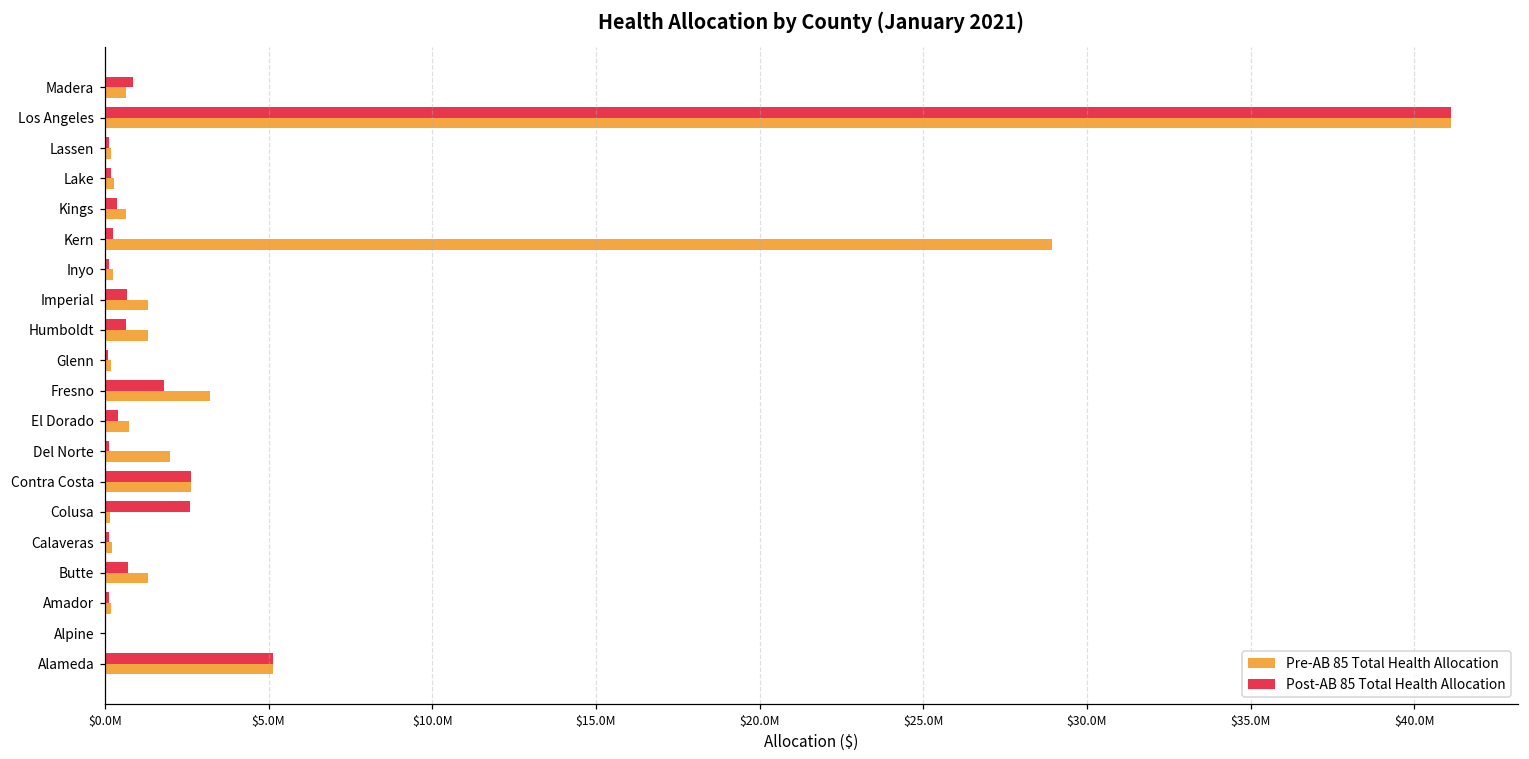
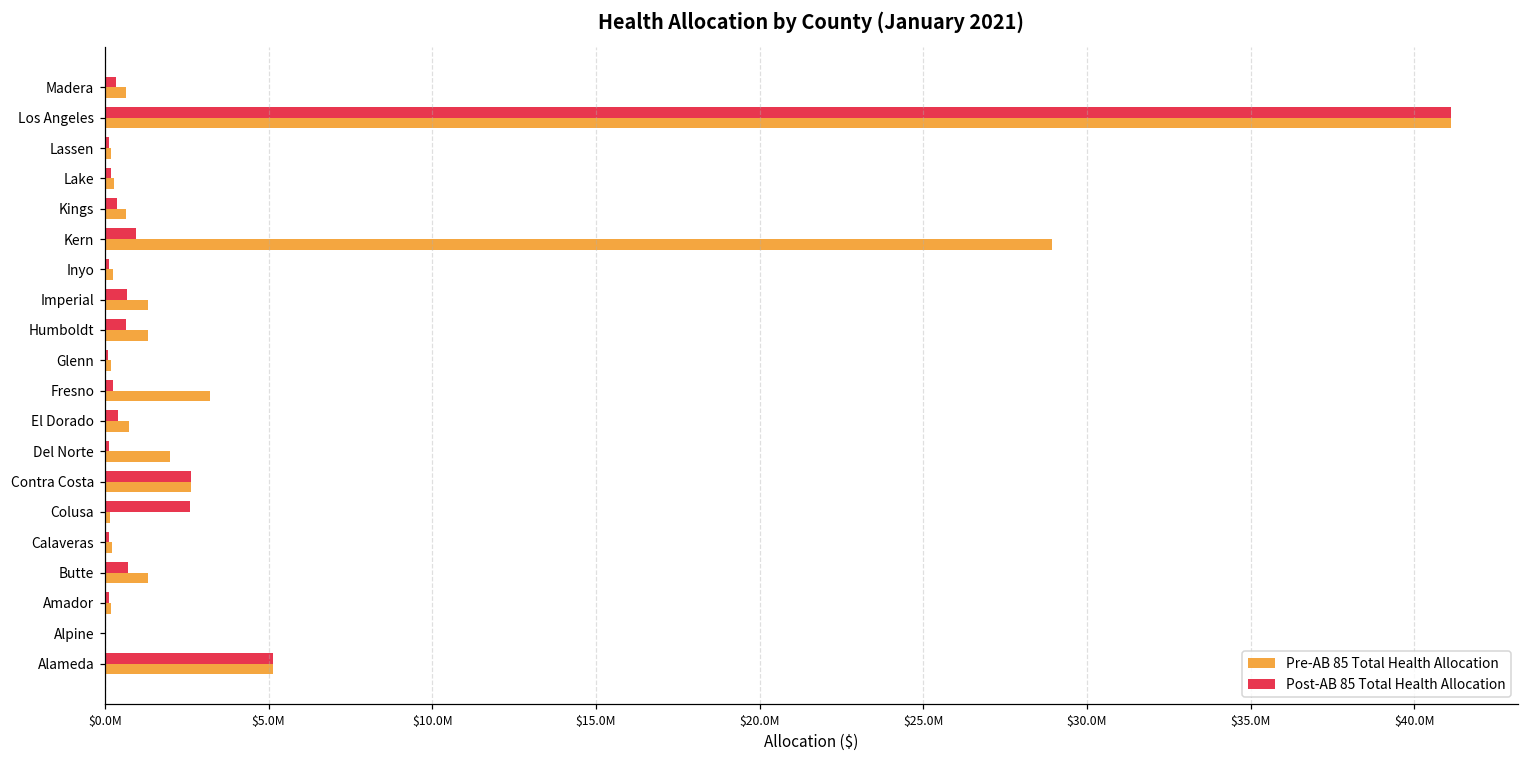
Post-AB 85 Total Health Allocation, Madera: $900000 -> $400000
Post-AB 85 Total Health Allocation, Kern: $300000 -> $1000000
Post-AB 85 Total Health Allocation, Fresno: $1800000 -> $300000
